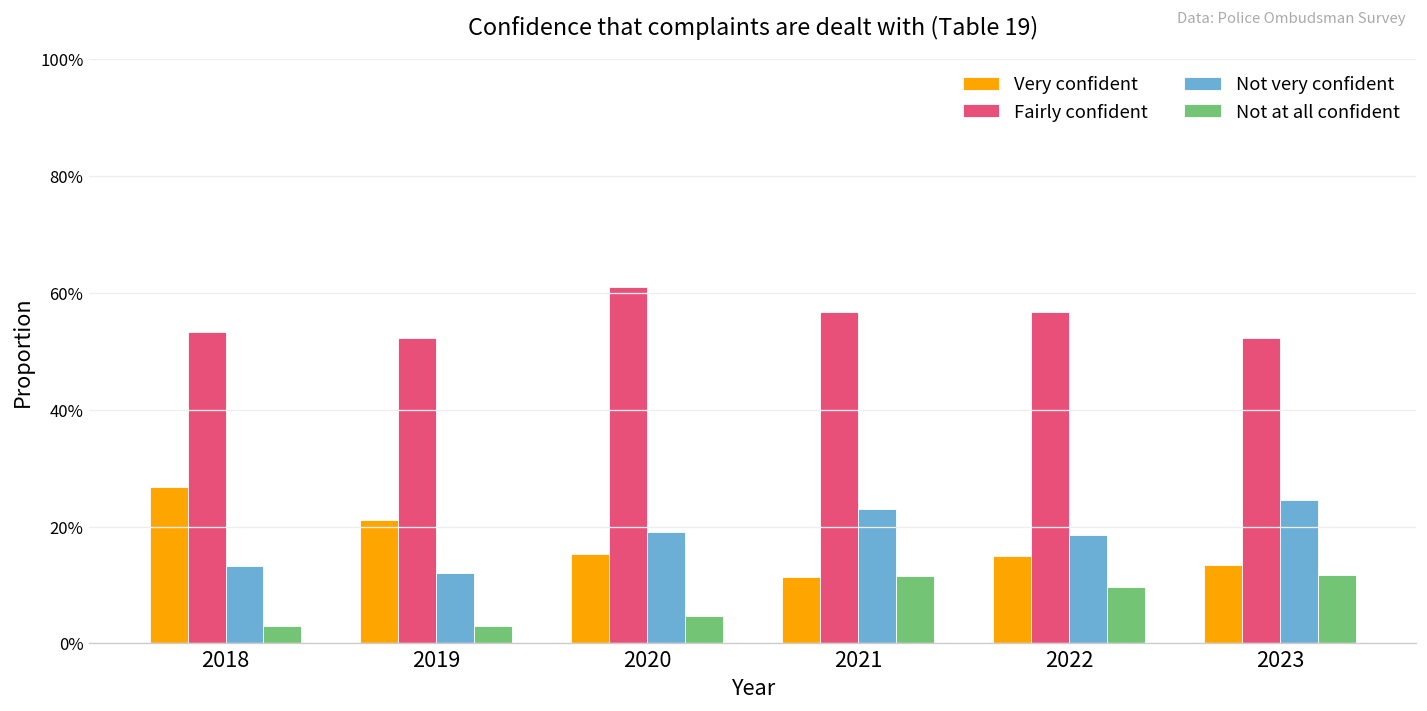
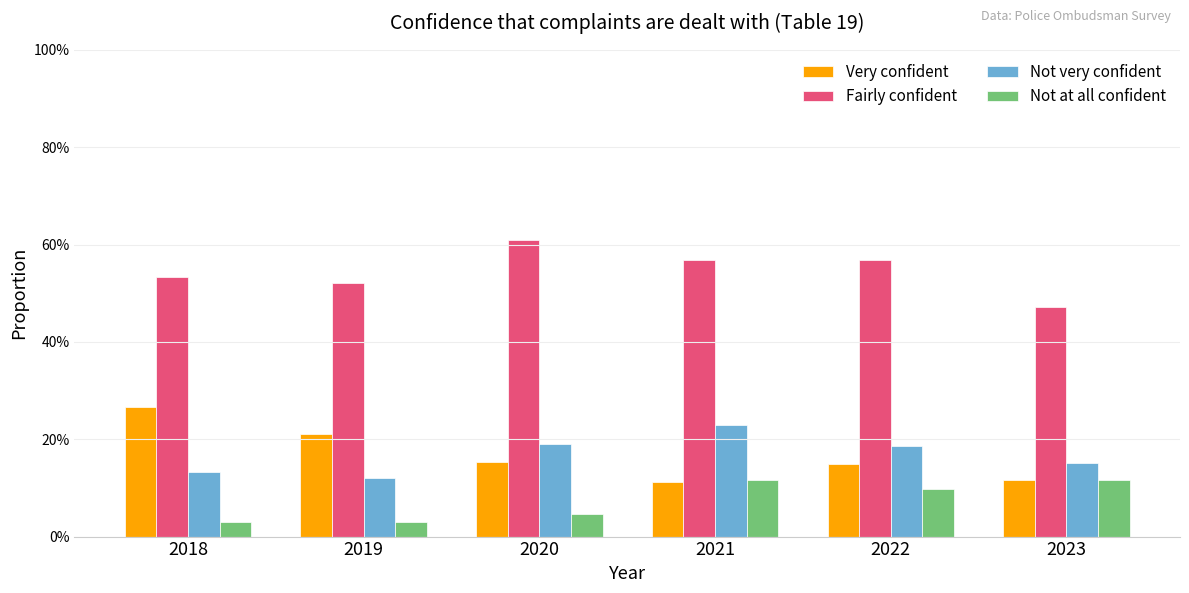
Very confident, 2023: 13% -> 12%
Fairly confident, 2023: 52% -> 47%
Not very confident, 2023: 25% -> 15%
